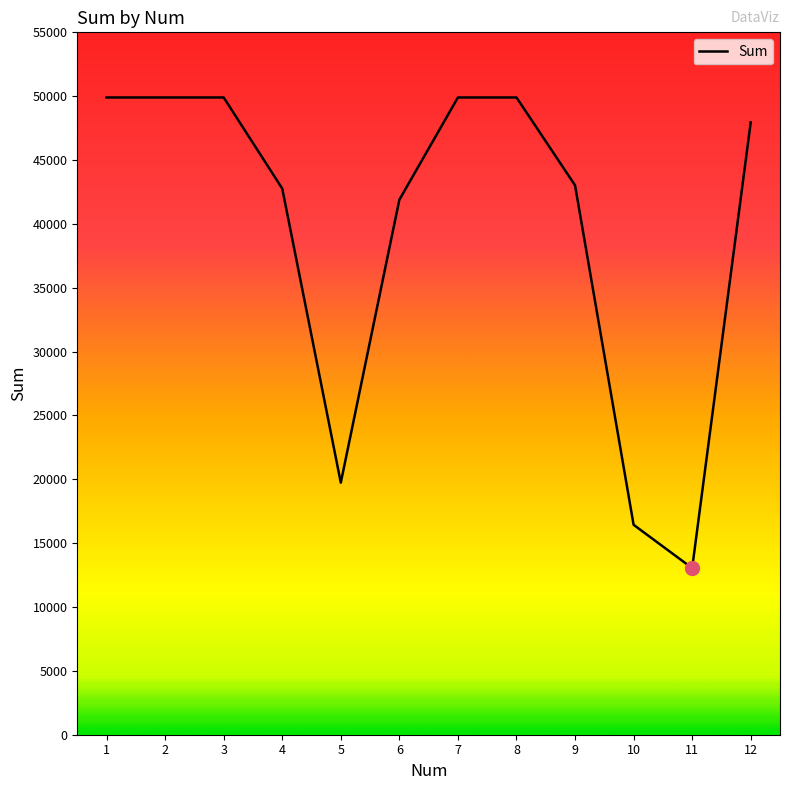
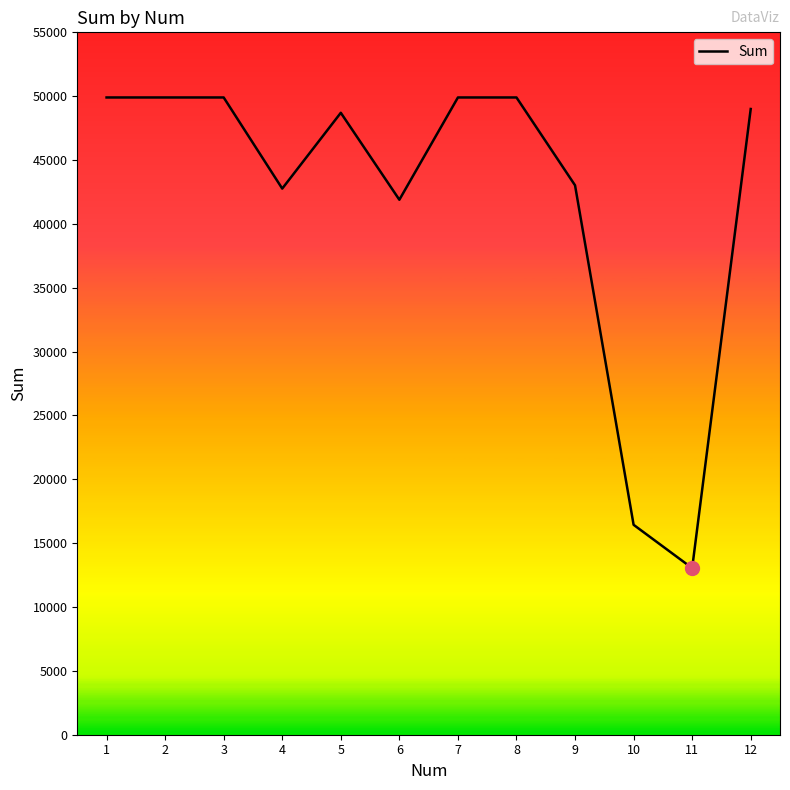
Sum, 5: 19700 -> 48700
Sum, 12: 48000 -> 49000
